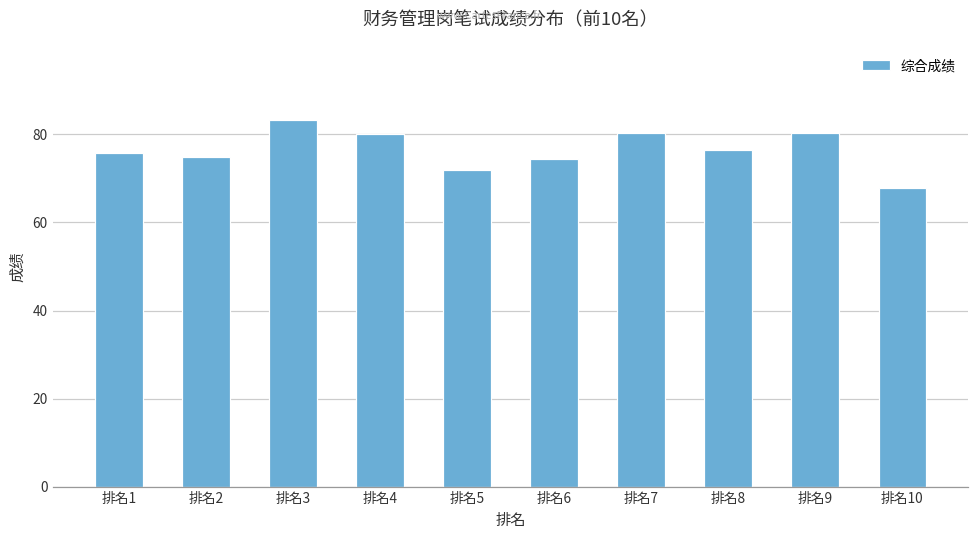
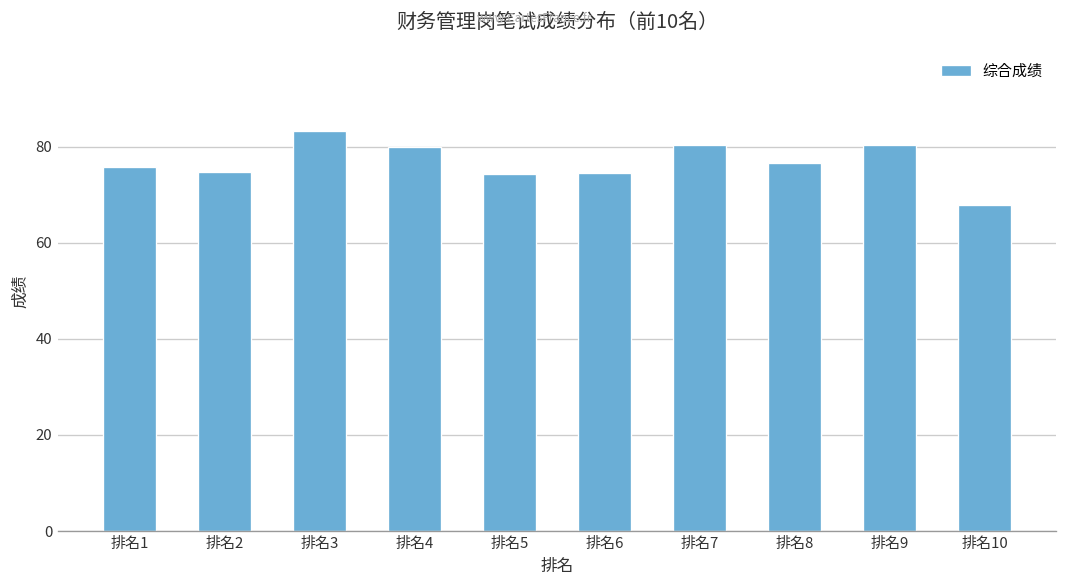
排名5: 72 -> 74
